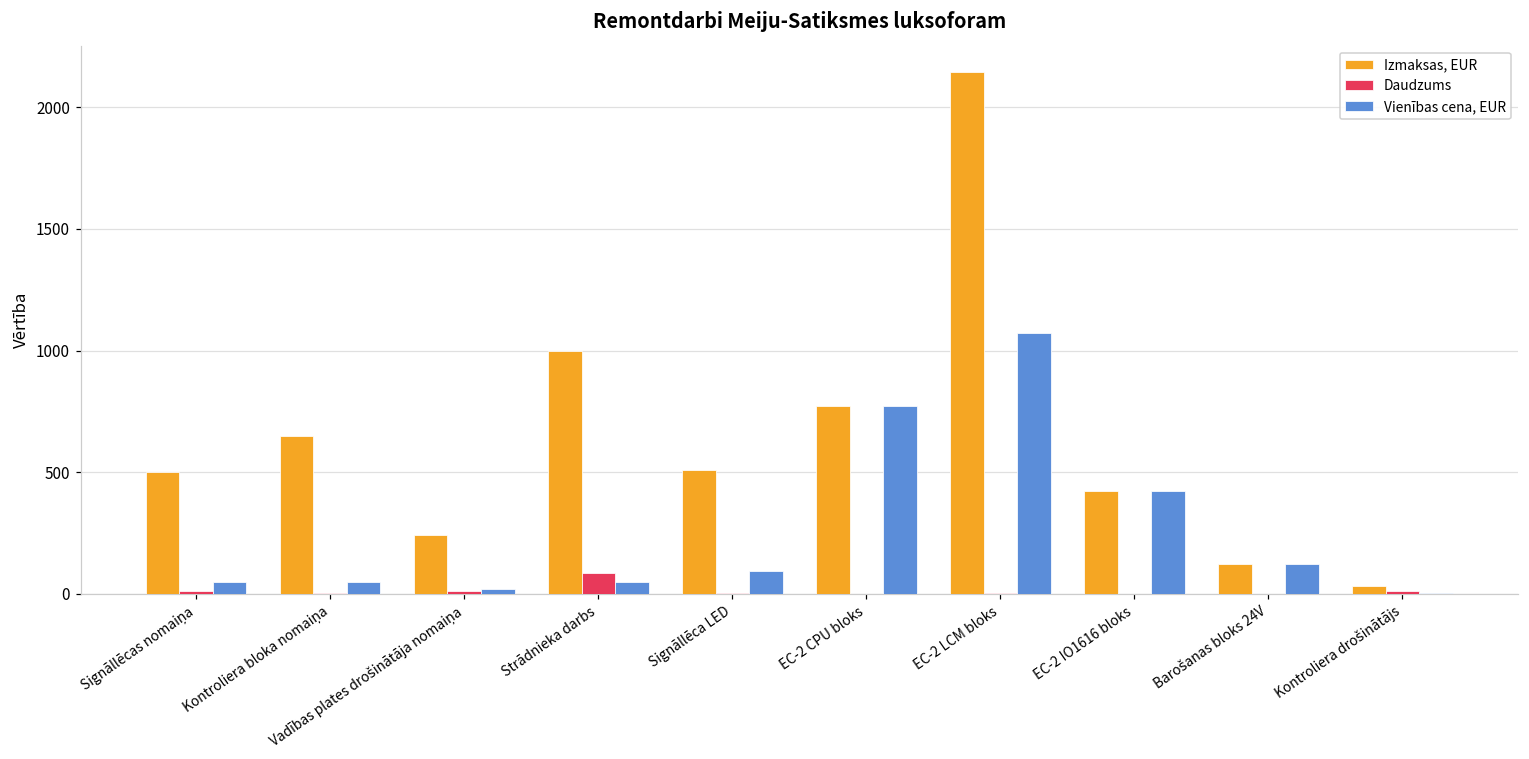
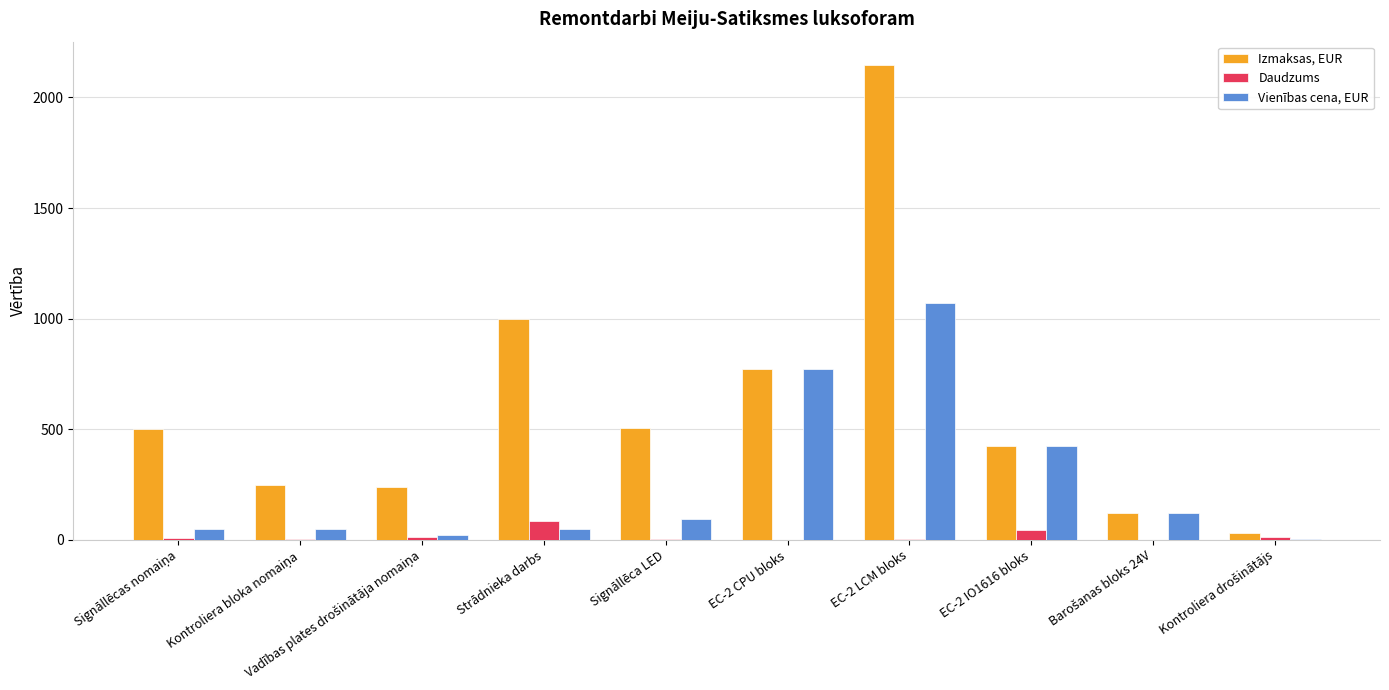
Izmaksas, EUR, Kontroliera bloka nomaiņa: 650 -> 250
Daudzums, EC-2 IO1616 bloks: 0 -> 40
